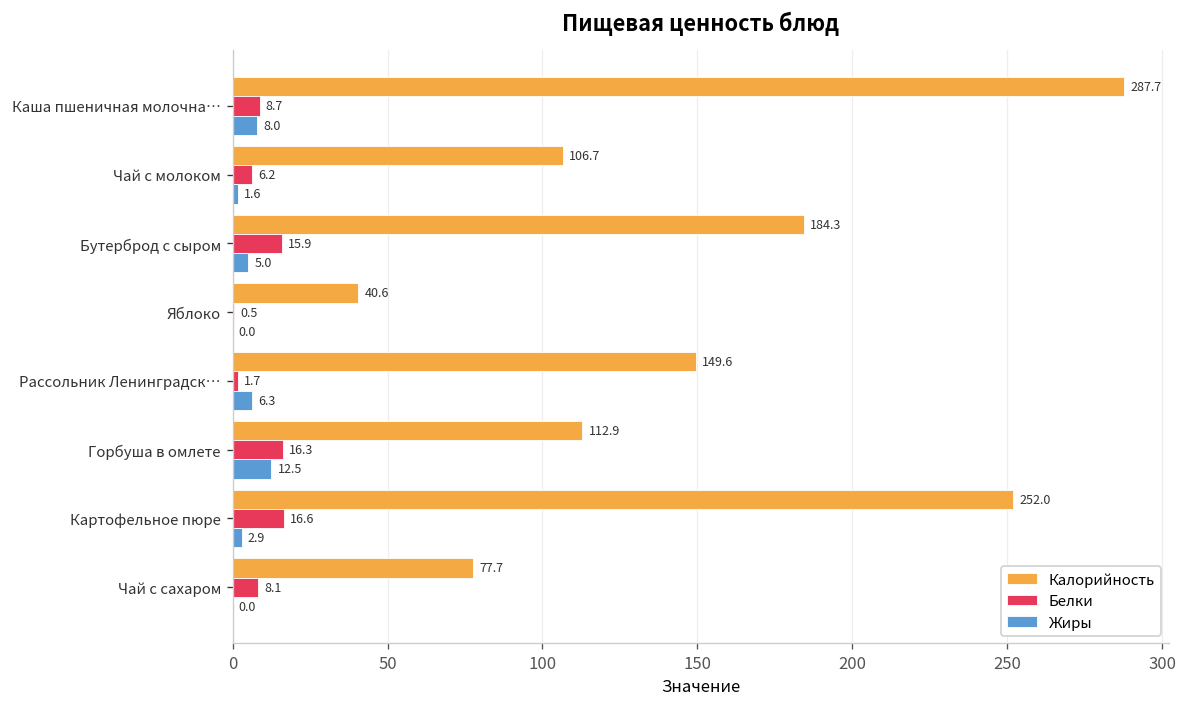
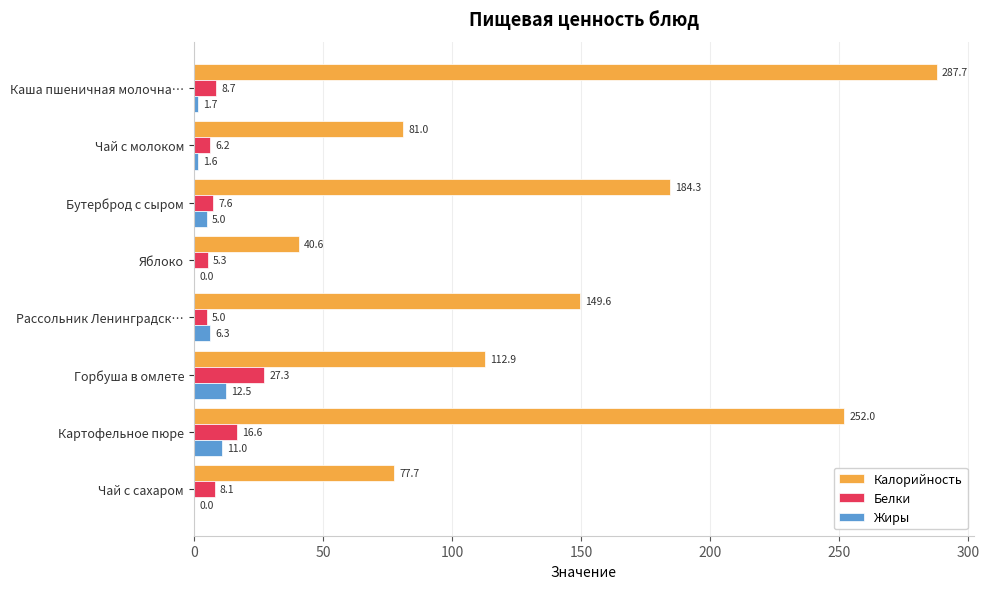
Жиры, Каша пшеничная молочна…: 8.0 -> 1.7
Калорийность, Чай с молоком: 106.7 -> 81.0
Белки, Бутерброд с сыром: 15.9 -> 7.6
Белки, Яблоко: 0.5 -> 5.3
Белки, Рассольник Ленинградск…: 1.7 -> 5.0
Белки, Горбуша в омлете: 16.3 -> 27.3
Жиры, Картофельное пюре: 2.9 -> 11.0
